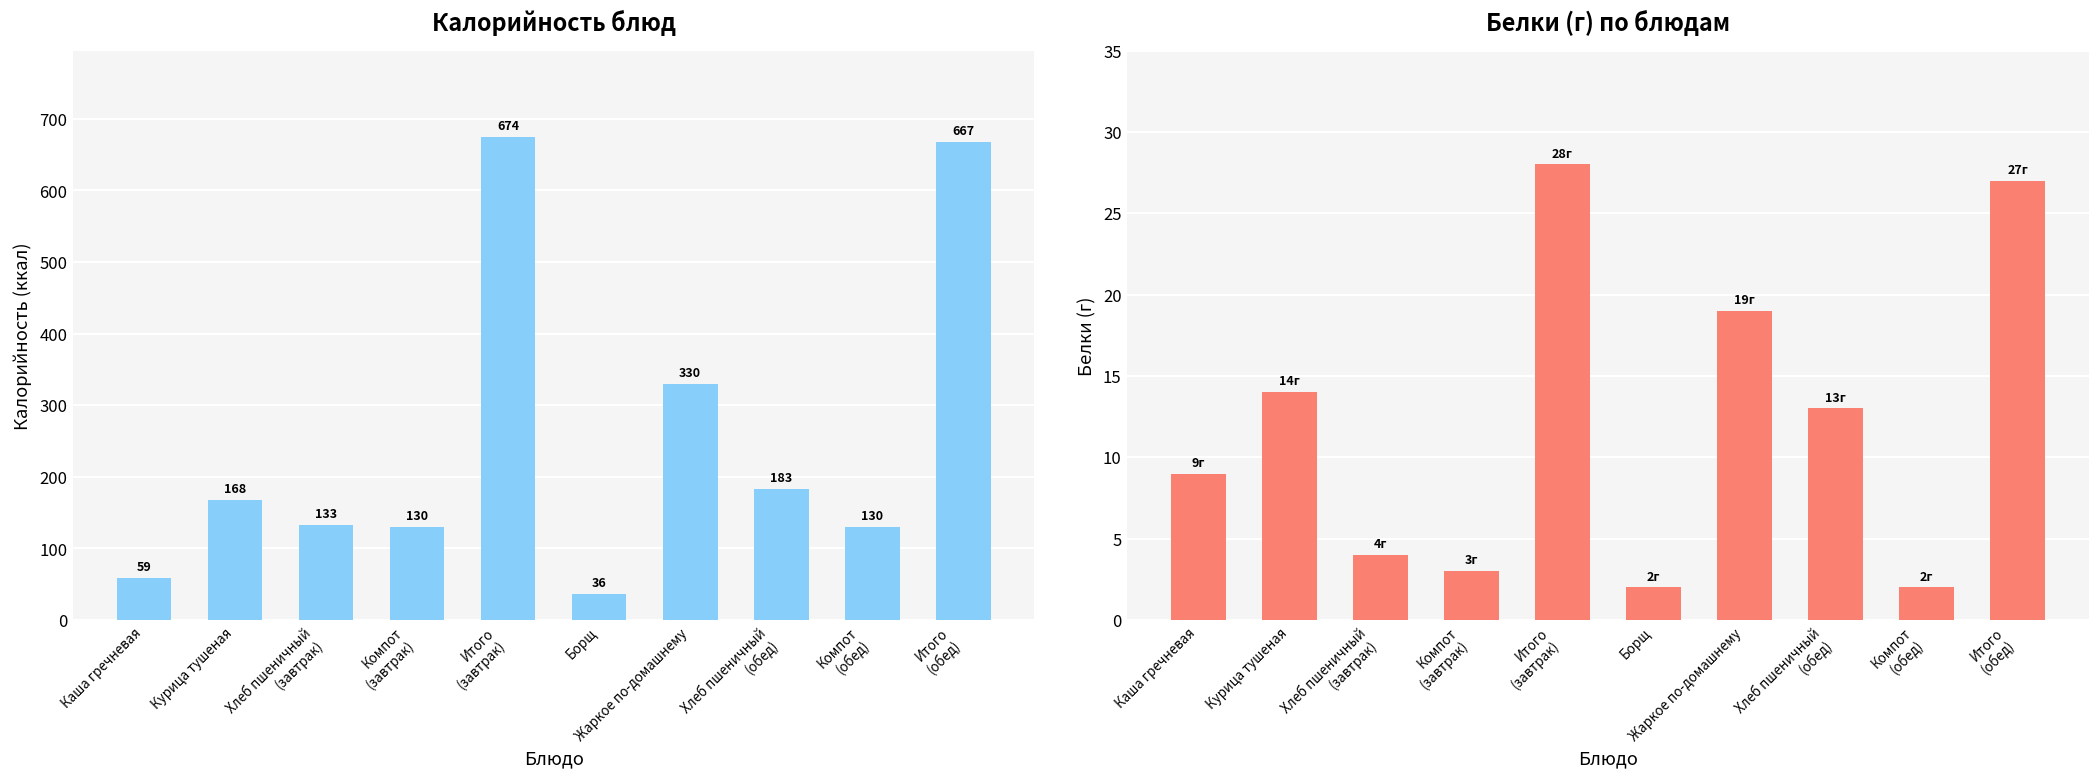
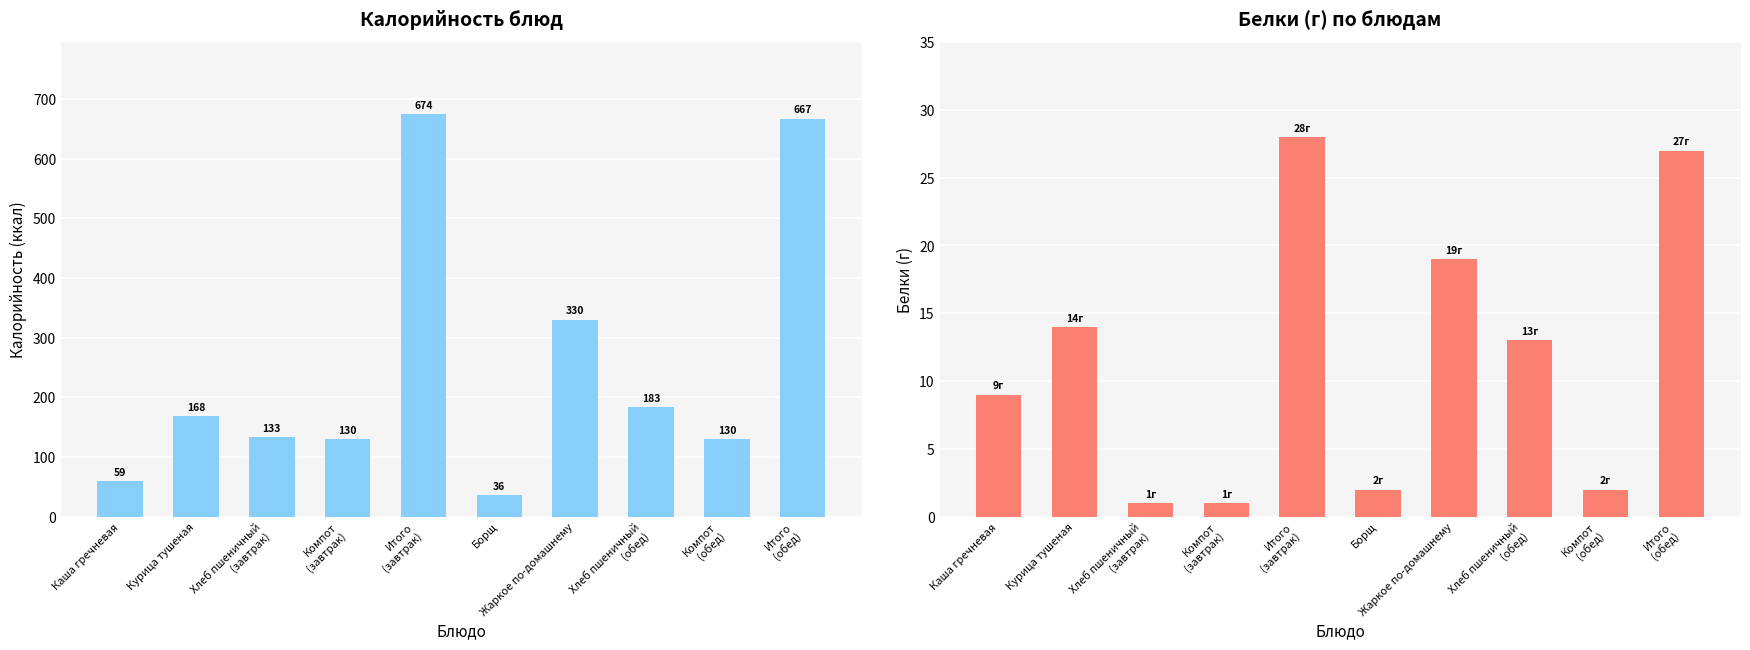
Белки (г) по блюдам, Хлеб пшеничный (завтрак): 4г -> 1г
Белки (г) по блюдам, Компот (завтрак): 3г -> 1г
